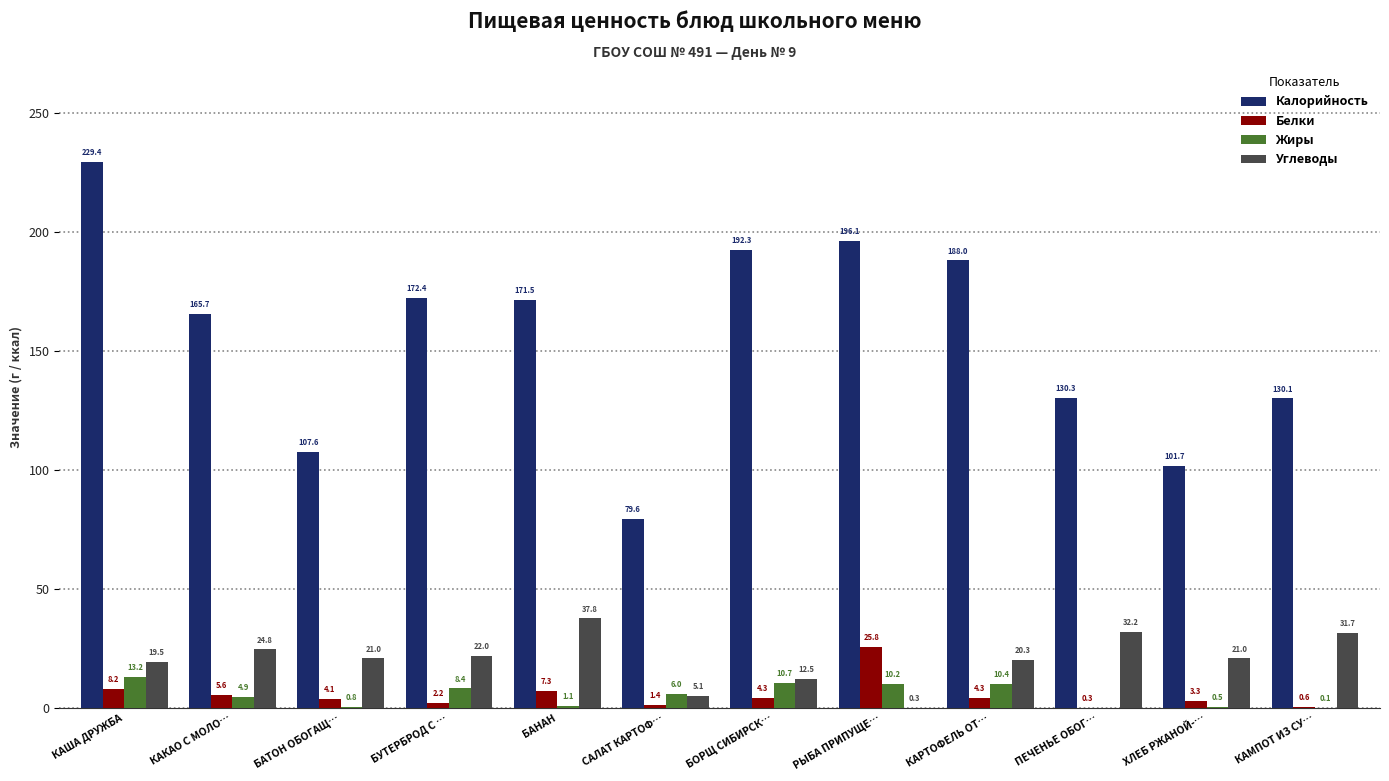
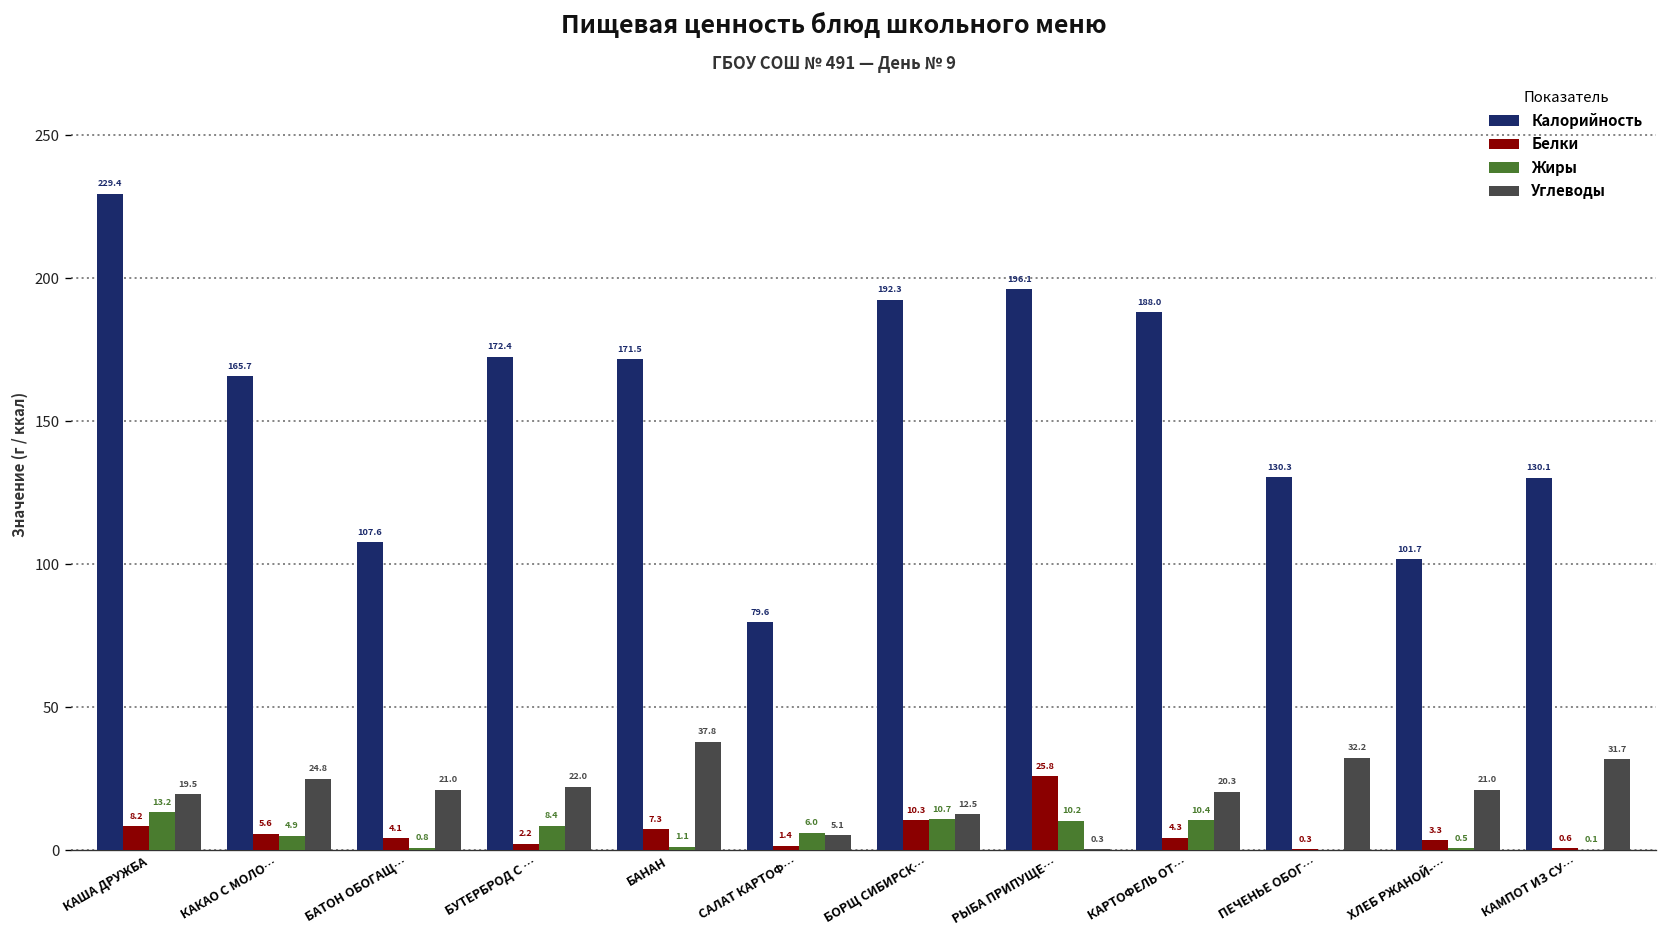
Белки, БОРЩ СИБИРСК…: 4.3 -> 10.3
